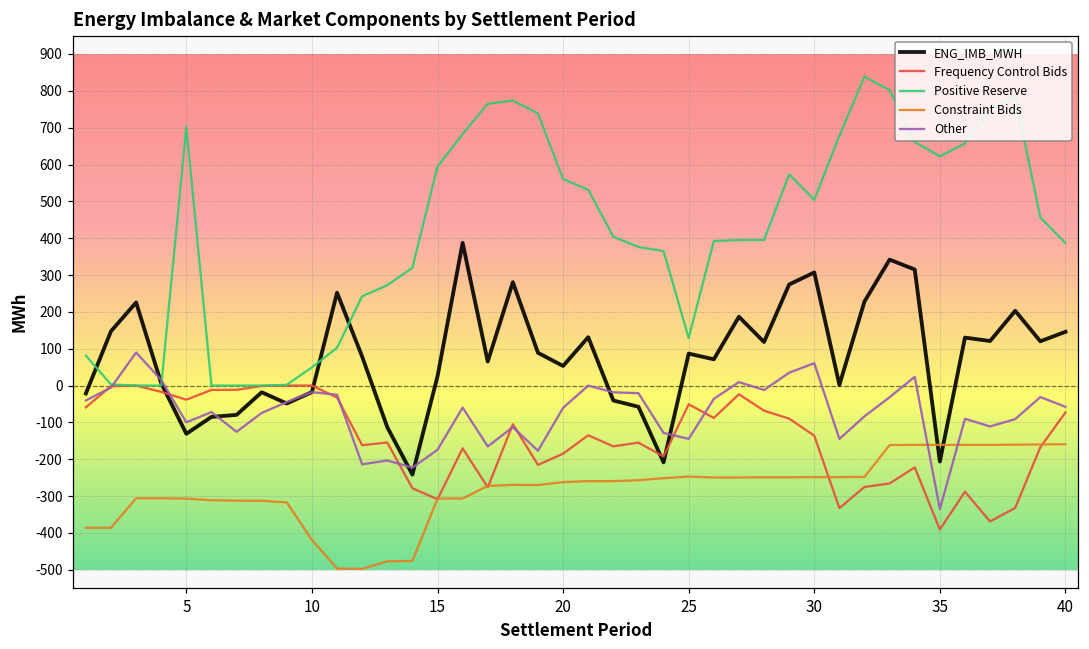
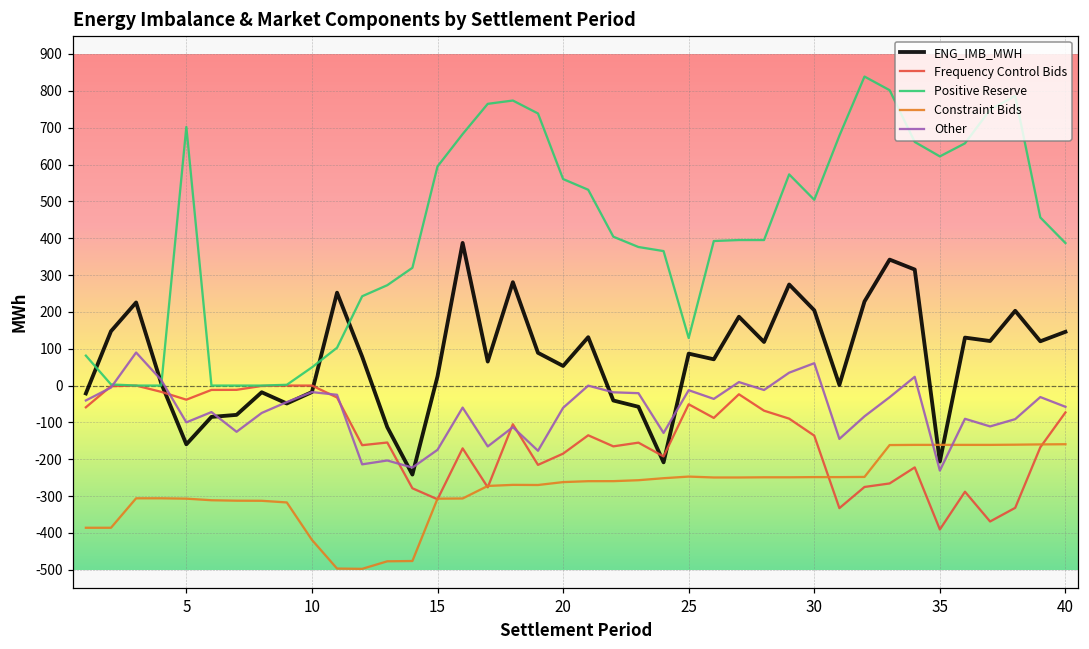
ENG_IMB_MWH, 5: -130 -> -160
Other, 25: -140 -> -10
ENG_IMB_MWH, 30: 310 -> 200
Other, 35: -340 -> -230
